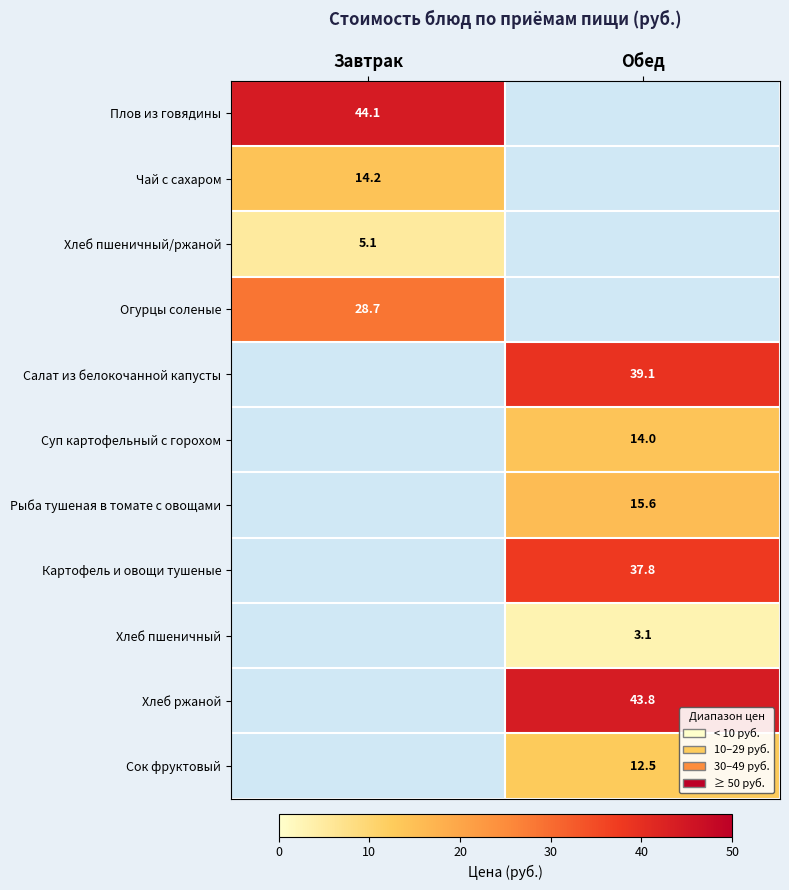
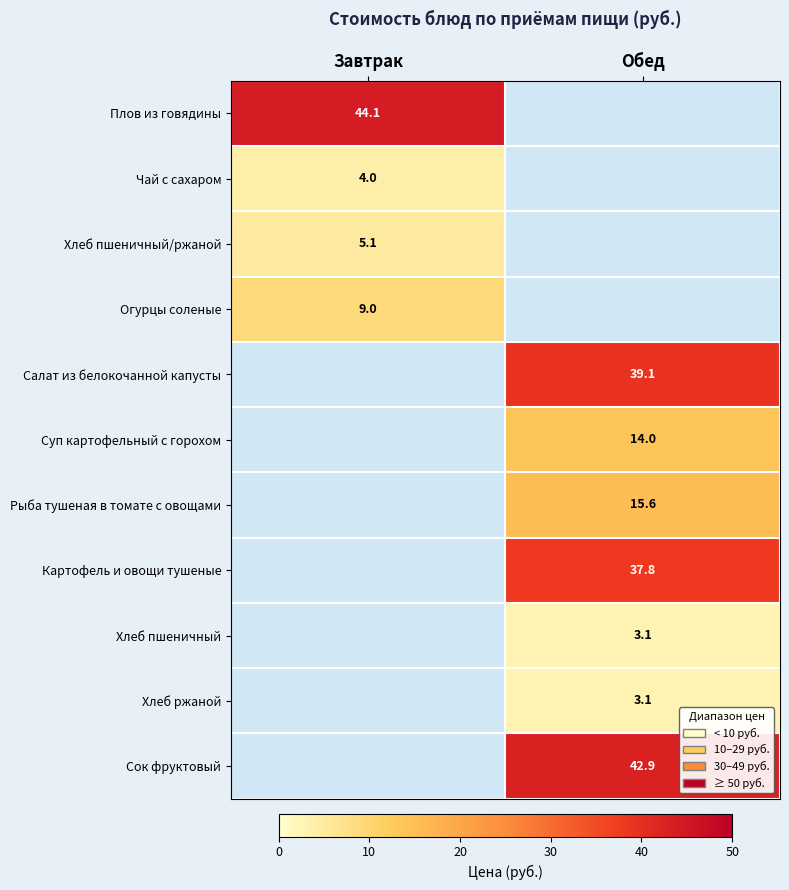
Чай с сахаром, Завтрак: 14.2 -> 4.0
Огурцы соленые, Завтрак: 28.7 -> 9.0
Хлеб ржаной, Обед: 43.8 -> 3.1
Сок фруктовый, Обед: 12.5 -> 42.9
